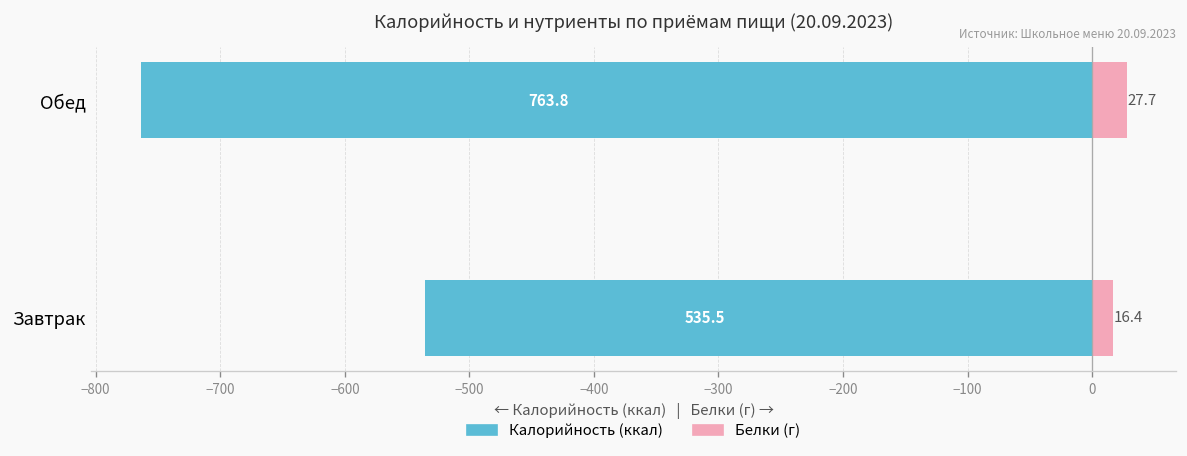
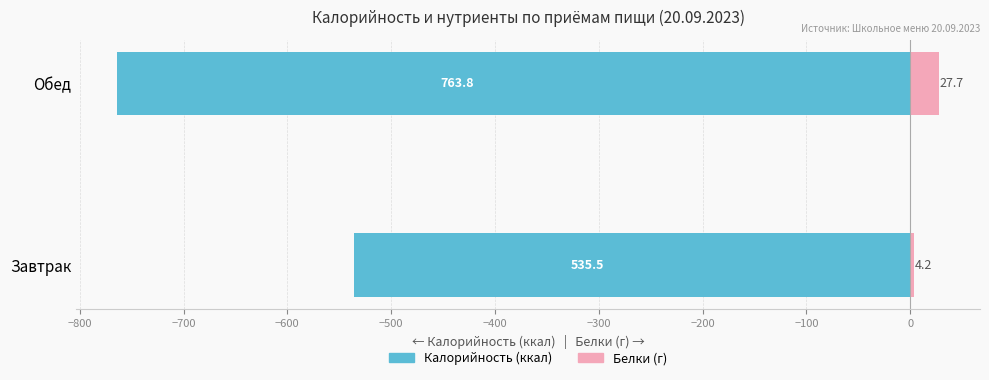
Белки (г), Завтрак: 16.4 -> 4.2
